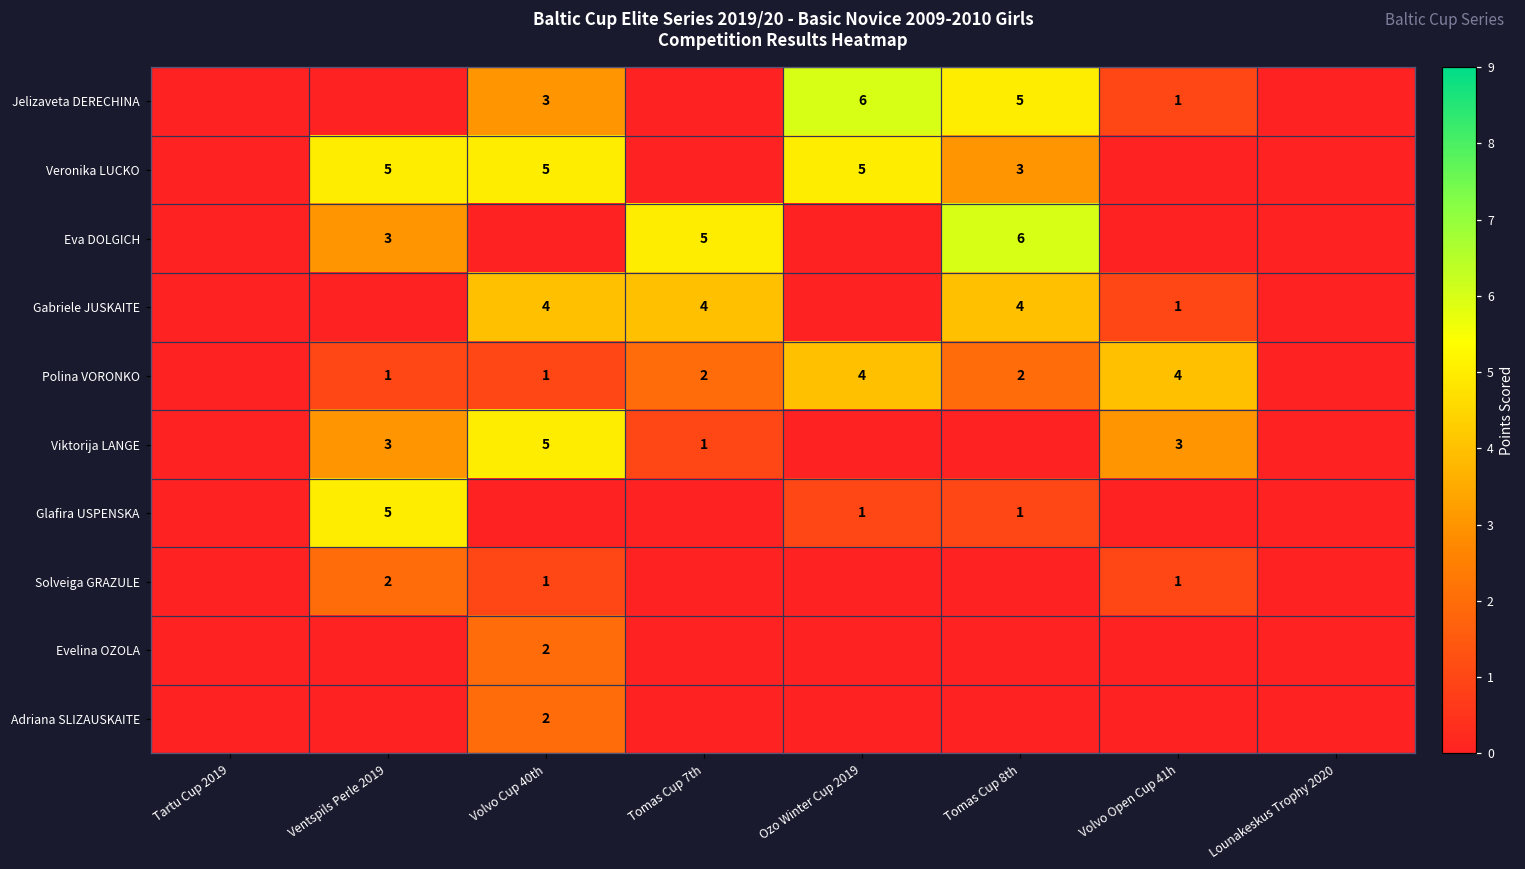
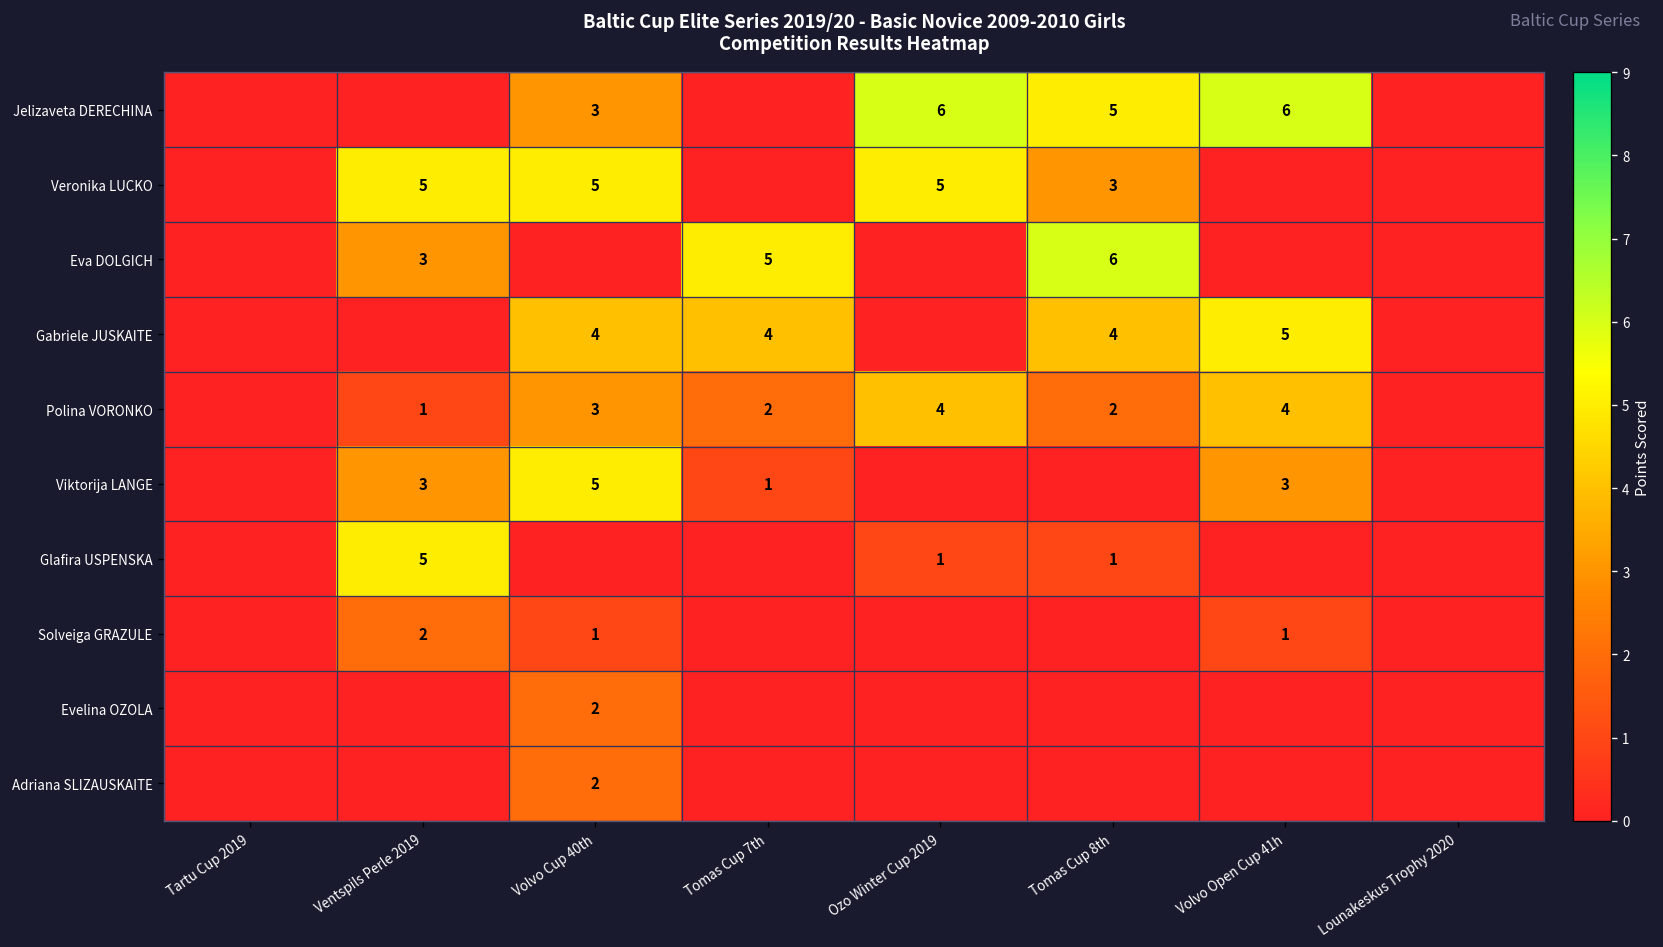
Jelizaveta DERECHINA, Volvo Open Cup 41h: 1 -> 6
Gabriele JUSKAITE, Volvo Open Cup 41h: 1 -> 5
Polina VORONKO, Volvo Cup 40th: 1 -> 3
